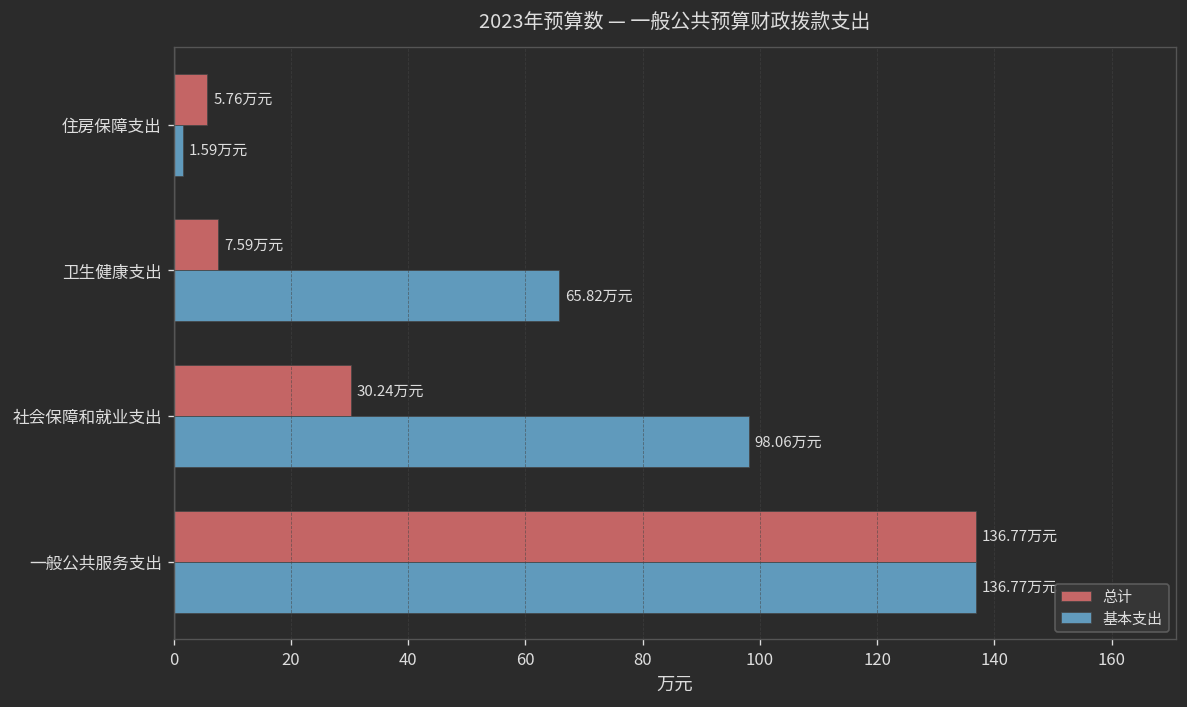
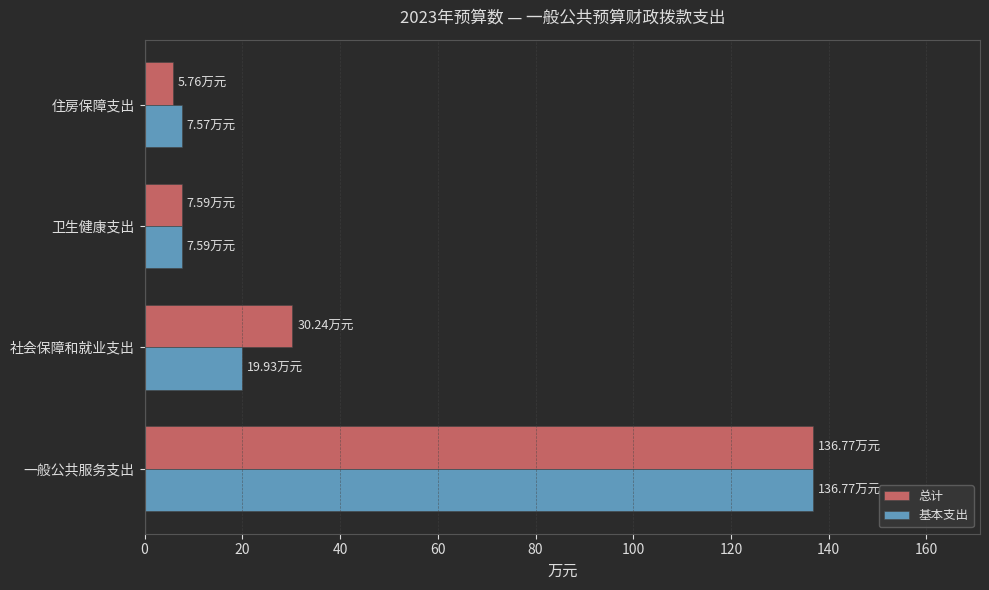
基本支出, 住房保障支出: 1.59 -> 7.57
基本支出, 卫生健康支出: 65.82 -> 7.59
基本支出, 社会保障和就业支出: 98.06 -> 19.93
